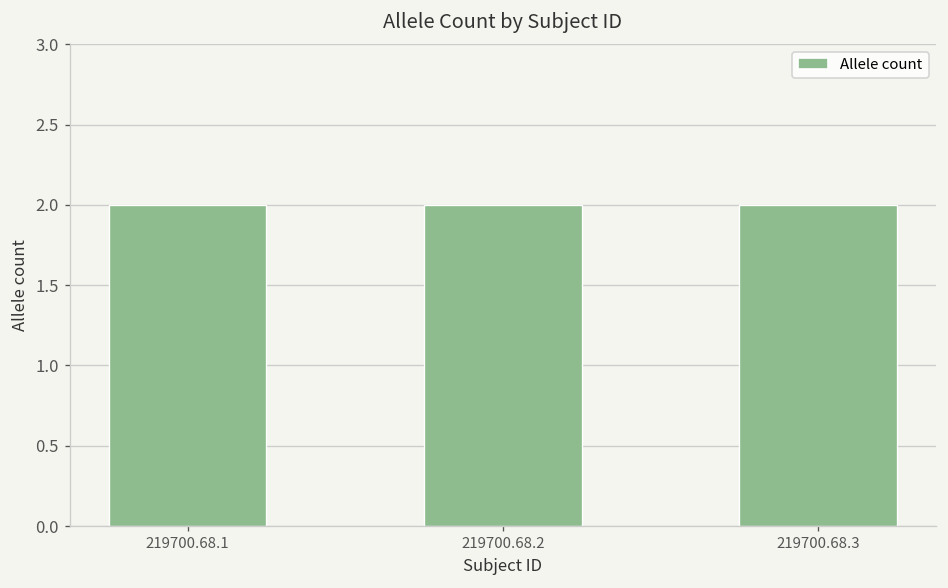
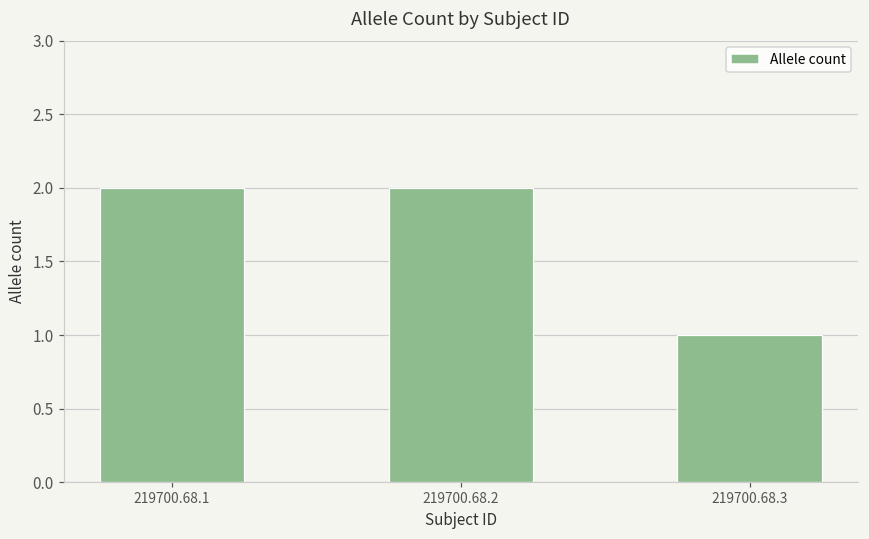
219700.68.3: 2 -> 1
